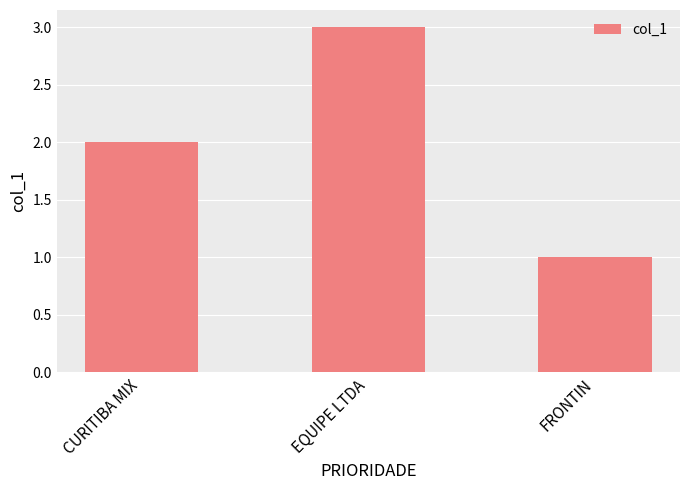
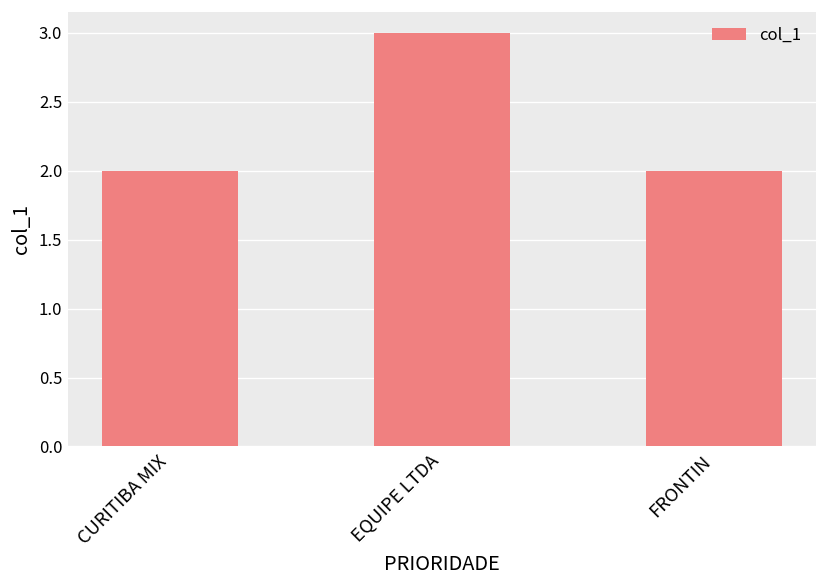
FRONTIN: 1 -> 2
